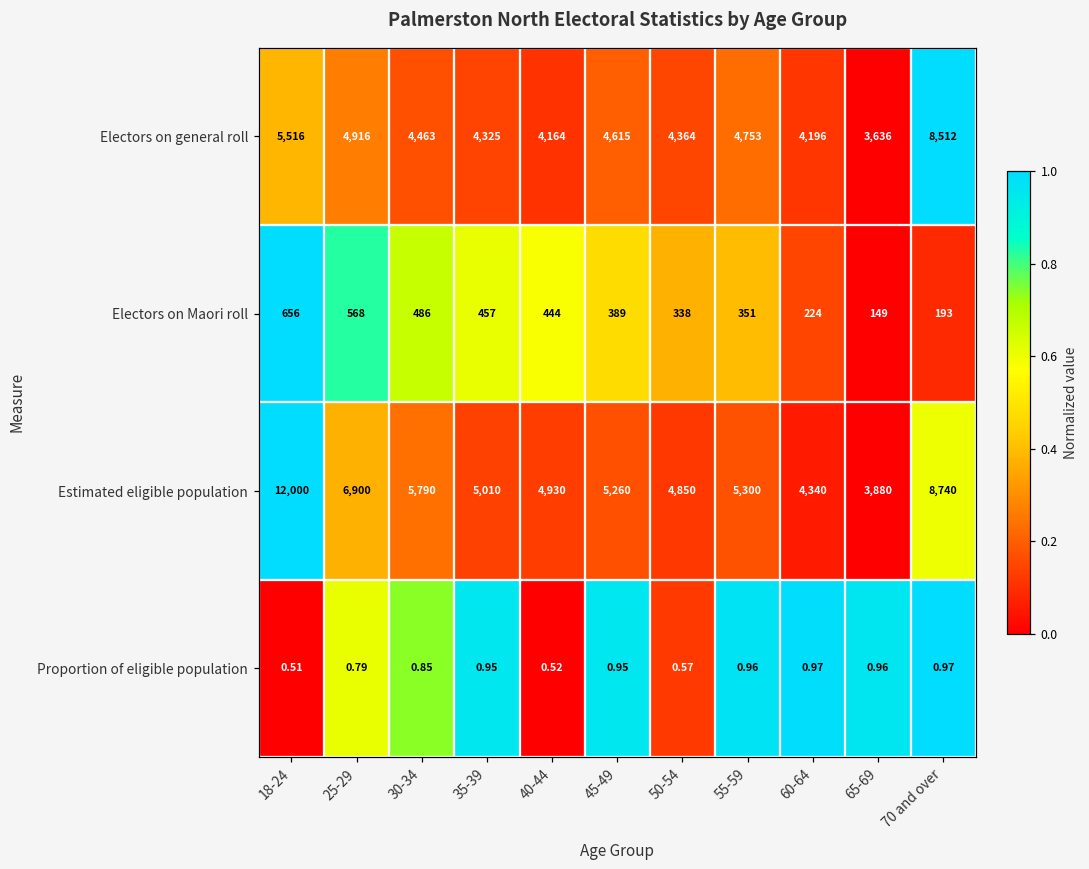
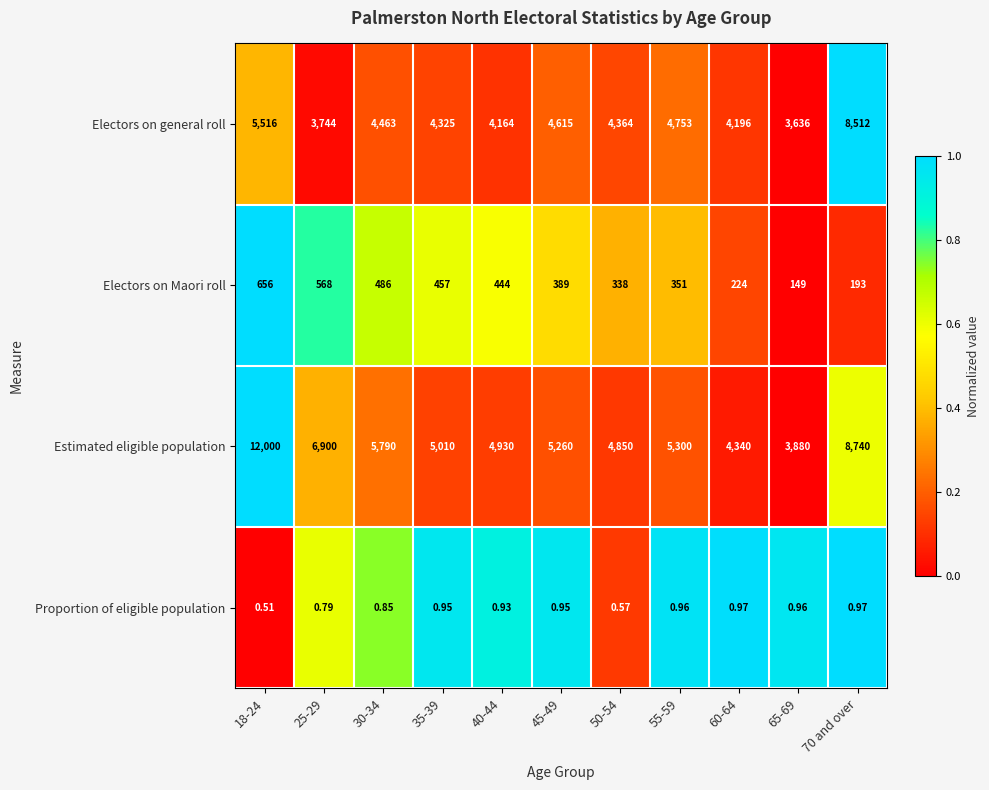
Electors on general roll, 25-29: 4,916 -> 3,744
Proportion of eligible population, 40-44: 0.52 -> 0.93
